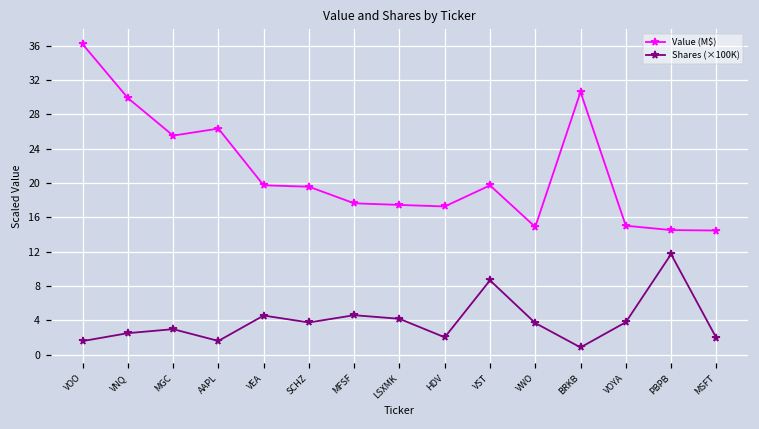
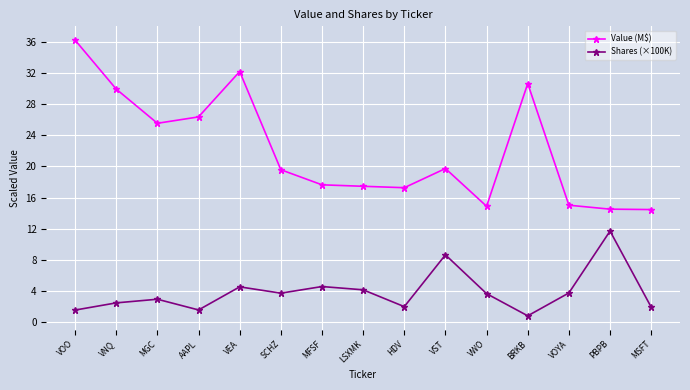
Value (M$), VEA: 20 -> 32
